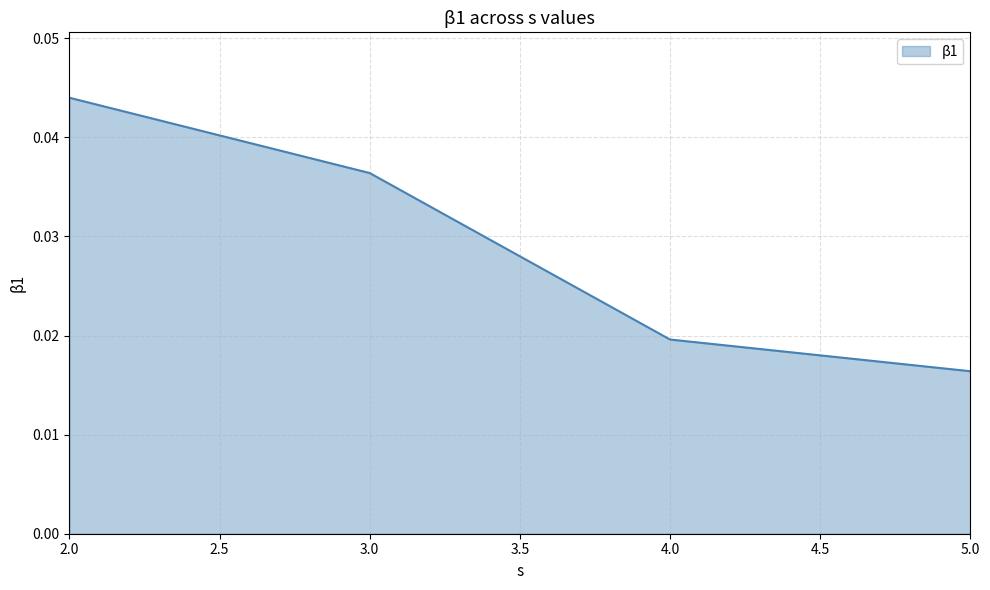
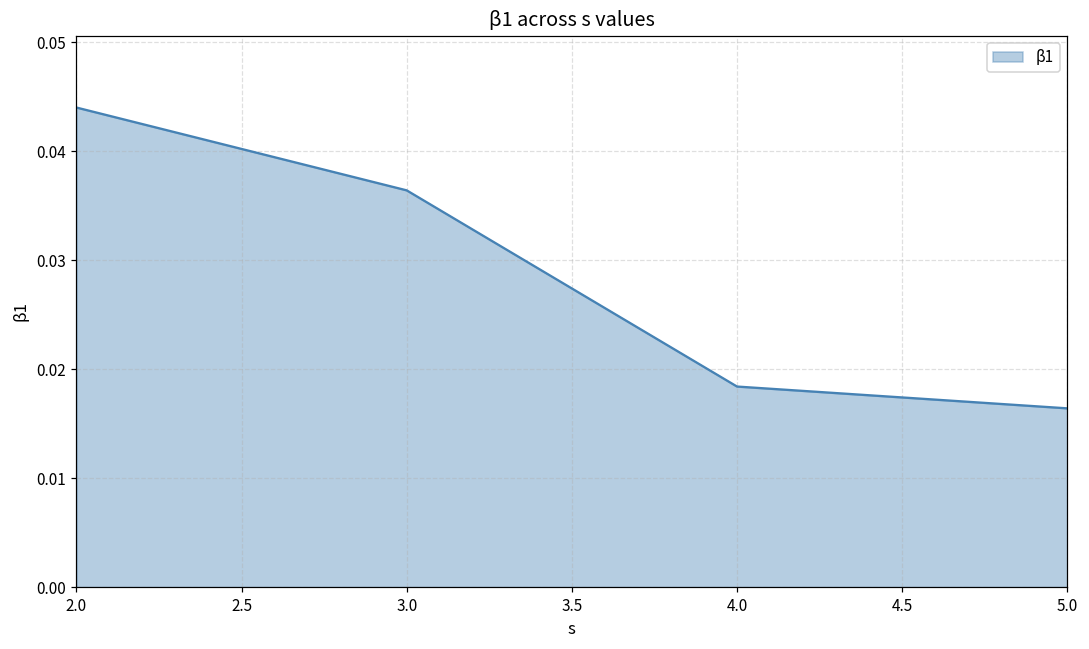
4.0: 0.020 -> 0.018
